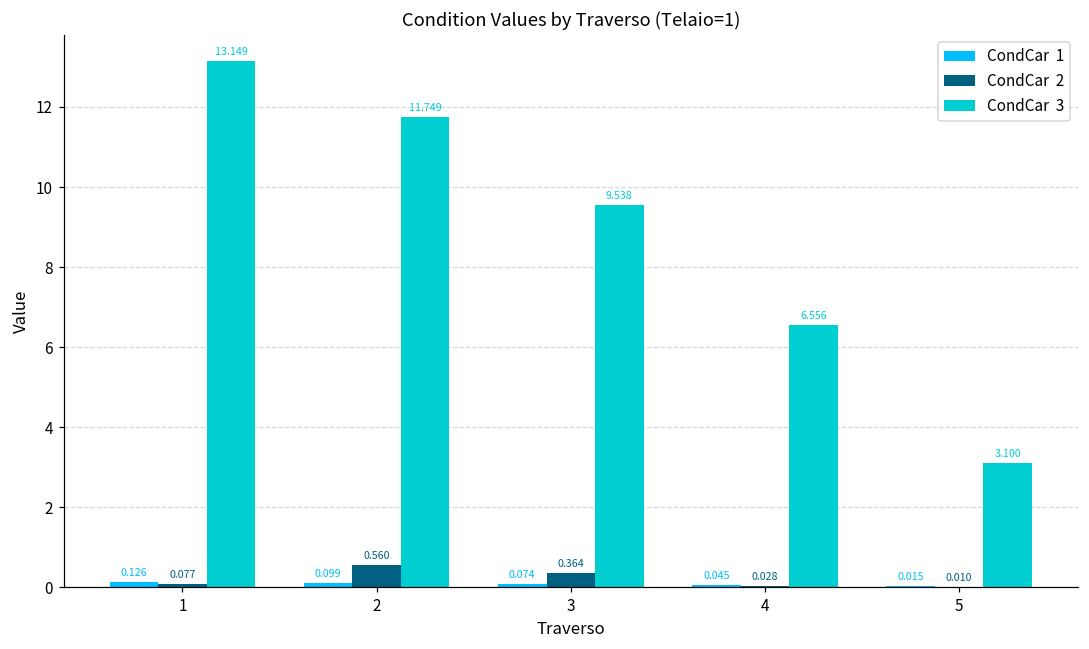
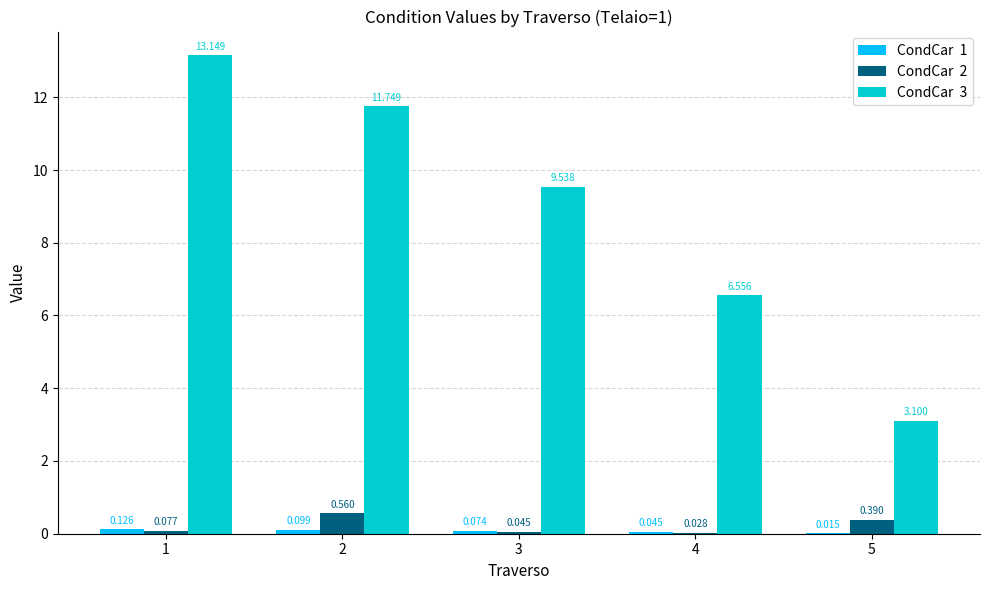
CondCar 2, 3: 0.364 -> 0.045
CondCar 2, 5: 0.010 -> 0.390
